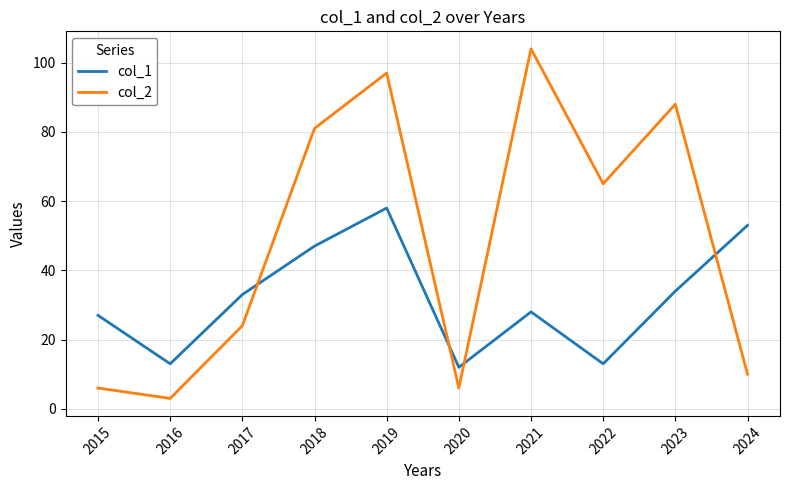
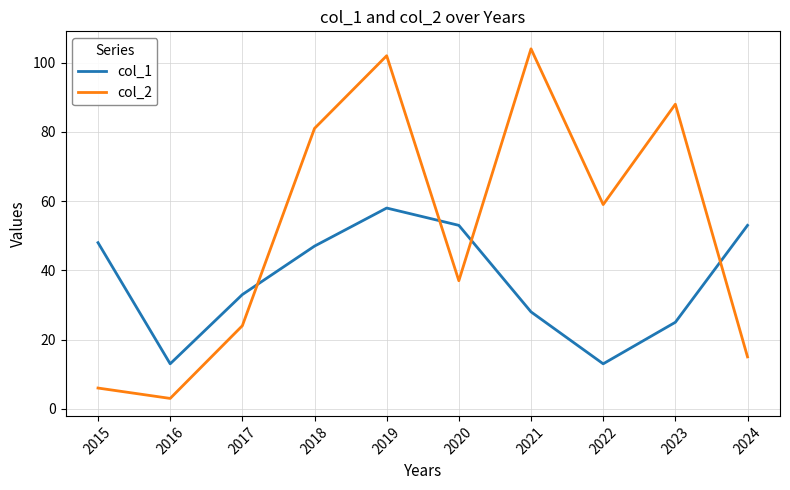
col_1, 2015: 27 -> 48
col_2, 2019: 97 -> 102
col_1, 2020: 12 -> 53
col_2, 2020: 6 -> 37
col_2, 2022: 65 -> 59
col_1, 2023: 34 -> 25
col_2, 2024: 10 -> 15
